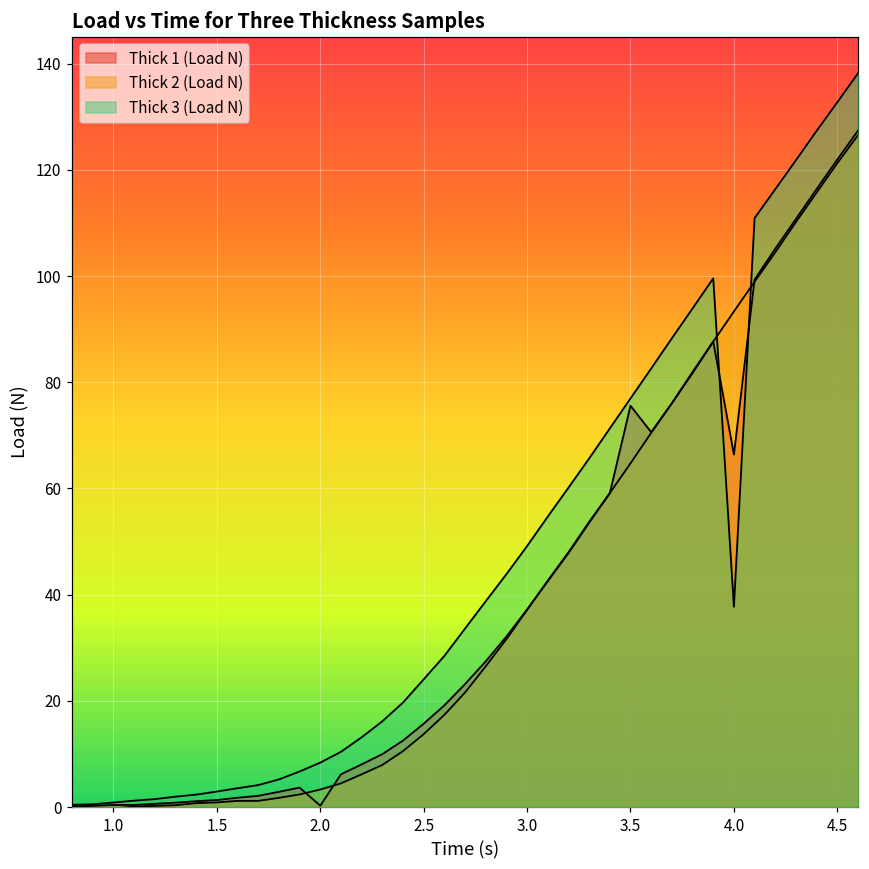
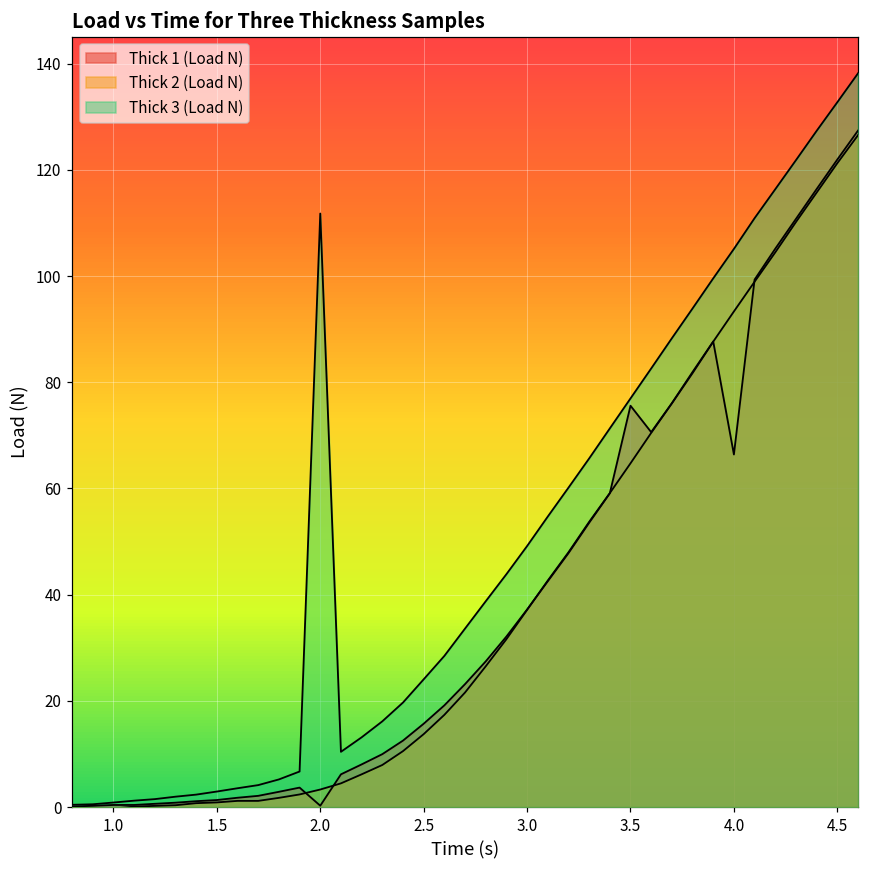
Thick 3 (Load N), 2.0: 8 -> 112
Thick 3 (Load N), 4.0: 38 -> 105
